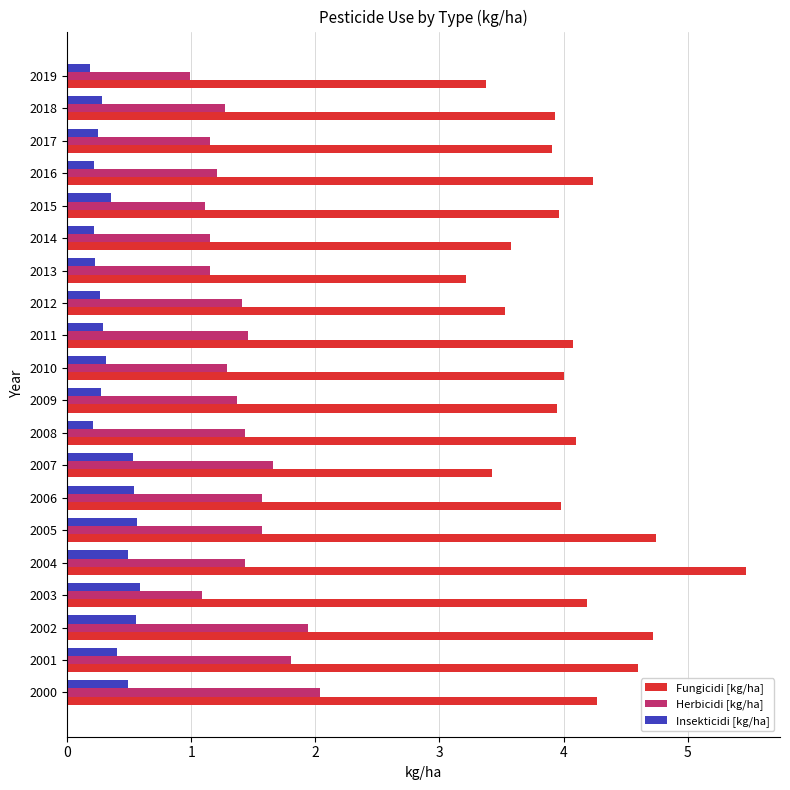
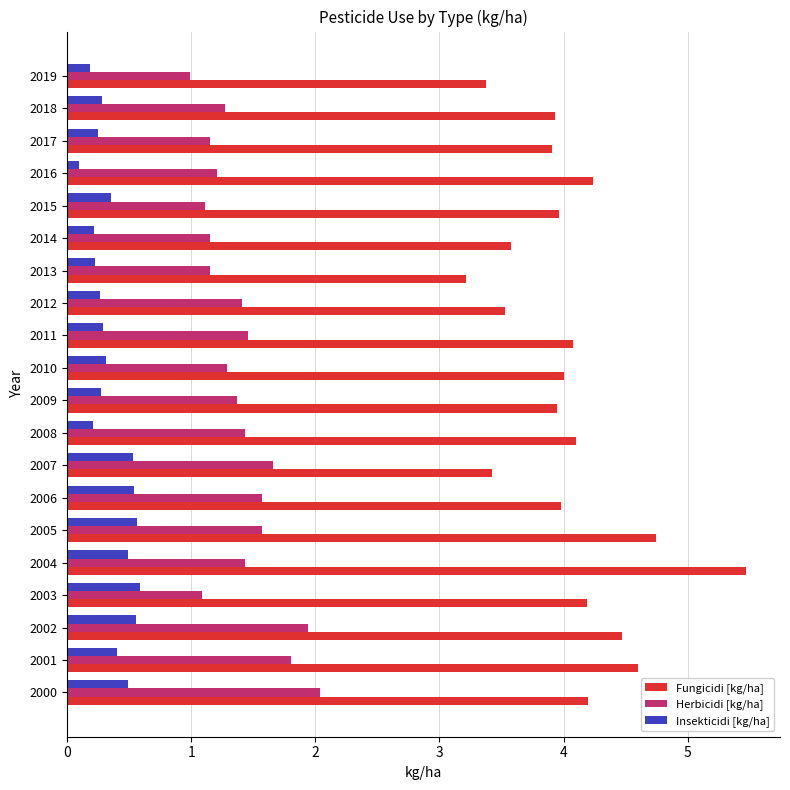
Insekticidi [kg/ha], 2016: 0.21 -> 0.09
Fungicidi [kg/ha], 2002: 4.72 -> 4.47
Fungicidi [kg/ha], 2000: 4.27 -> 4.20
